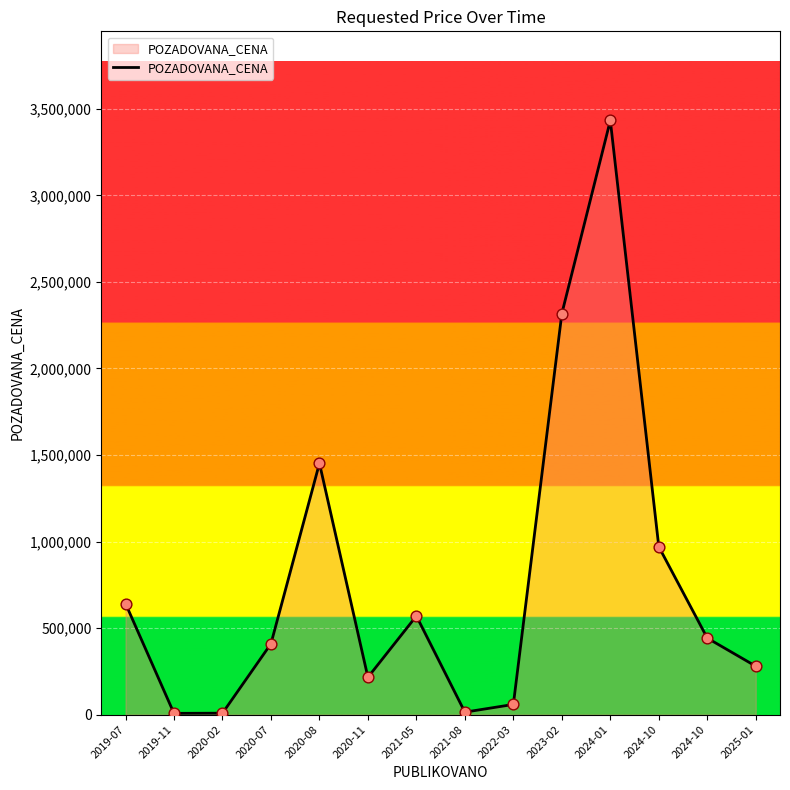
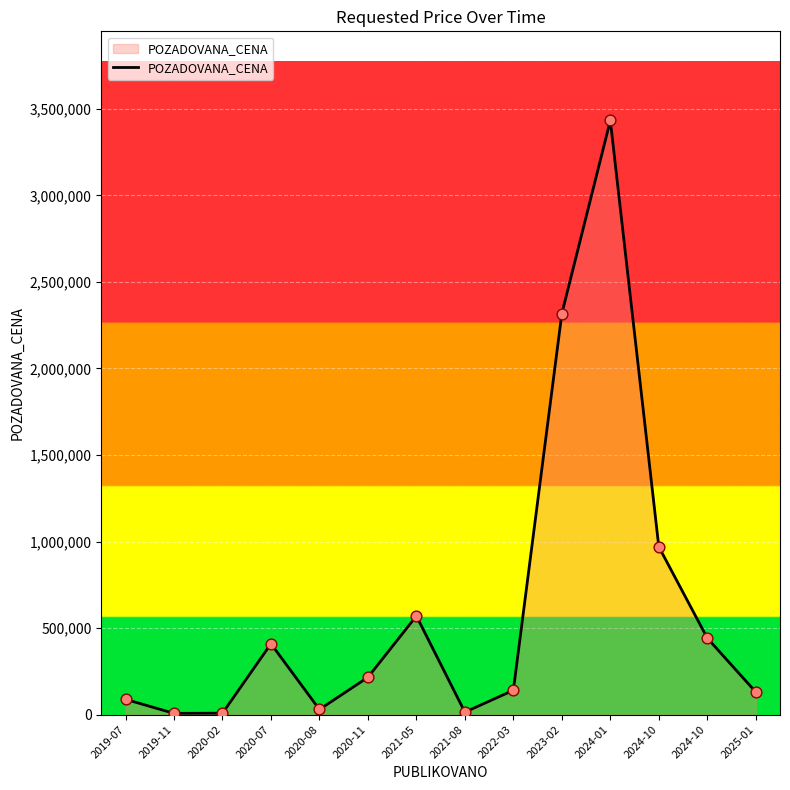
2019-07: 640,000 -> 90,000
2020-08: 1,450,000 -> 30,000
2022-03: 60,000 -> 140,000
2025-01: 280,000 -> 130,000
